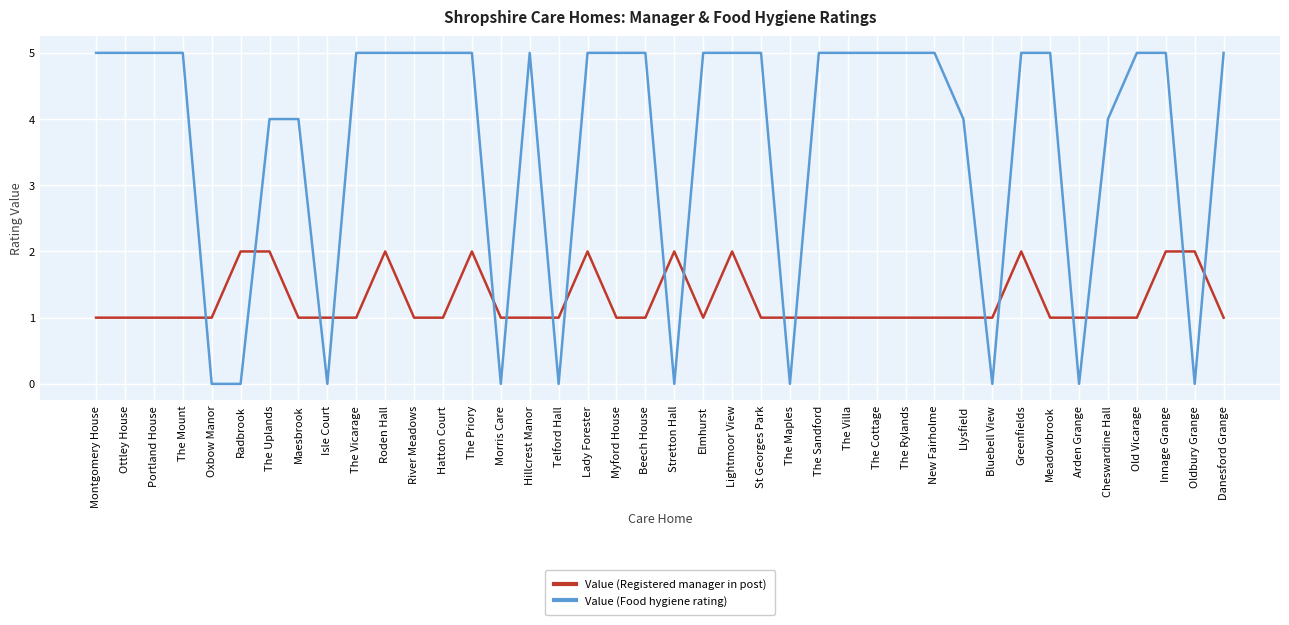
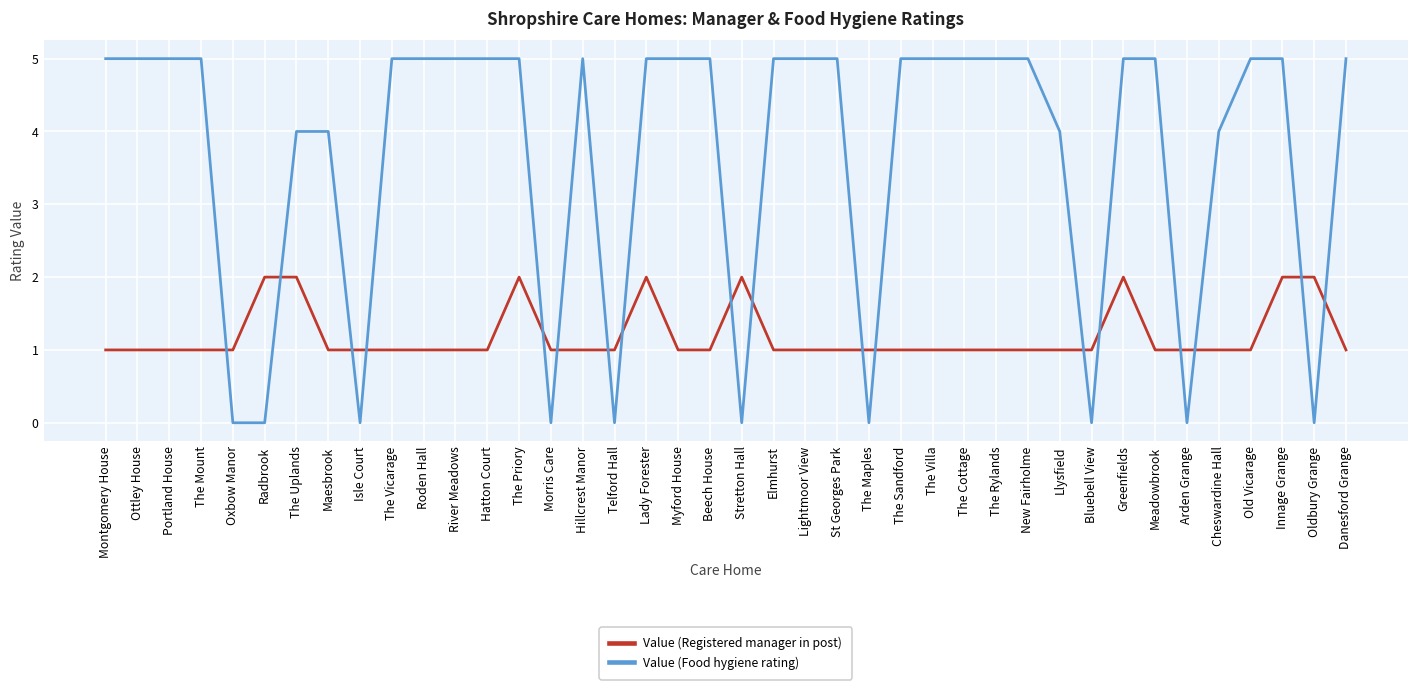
Value (Registered manager in post), Roden Hall: 2 -> 1
Value (Registered manager in post), Lightmoor View: 2 -> 1
